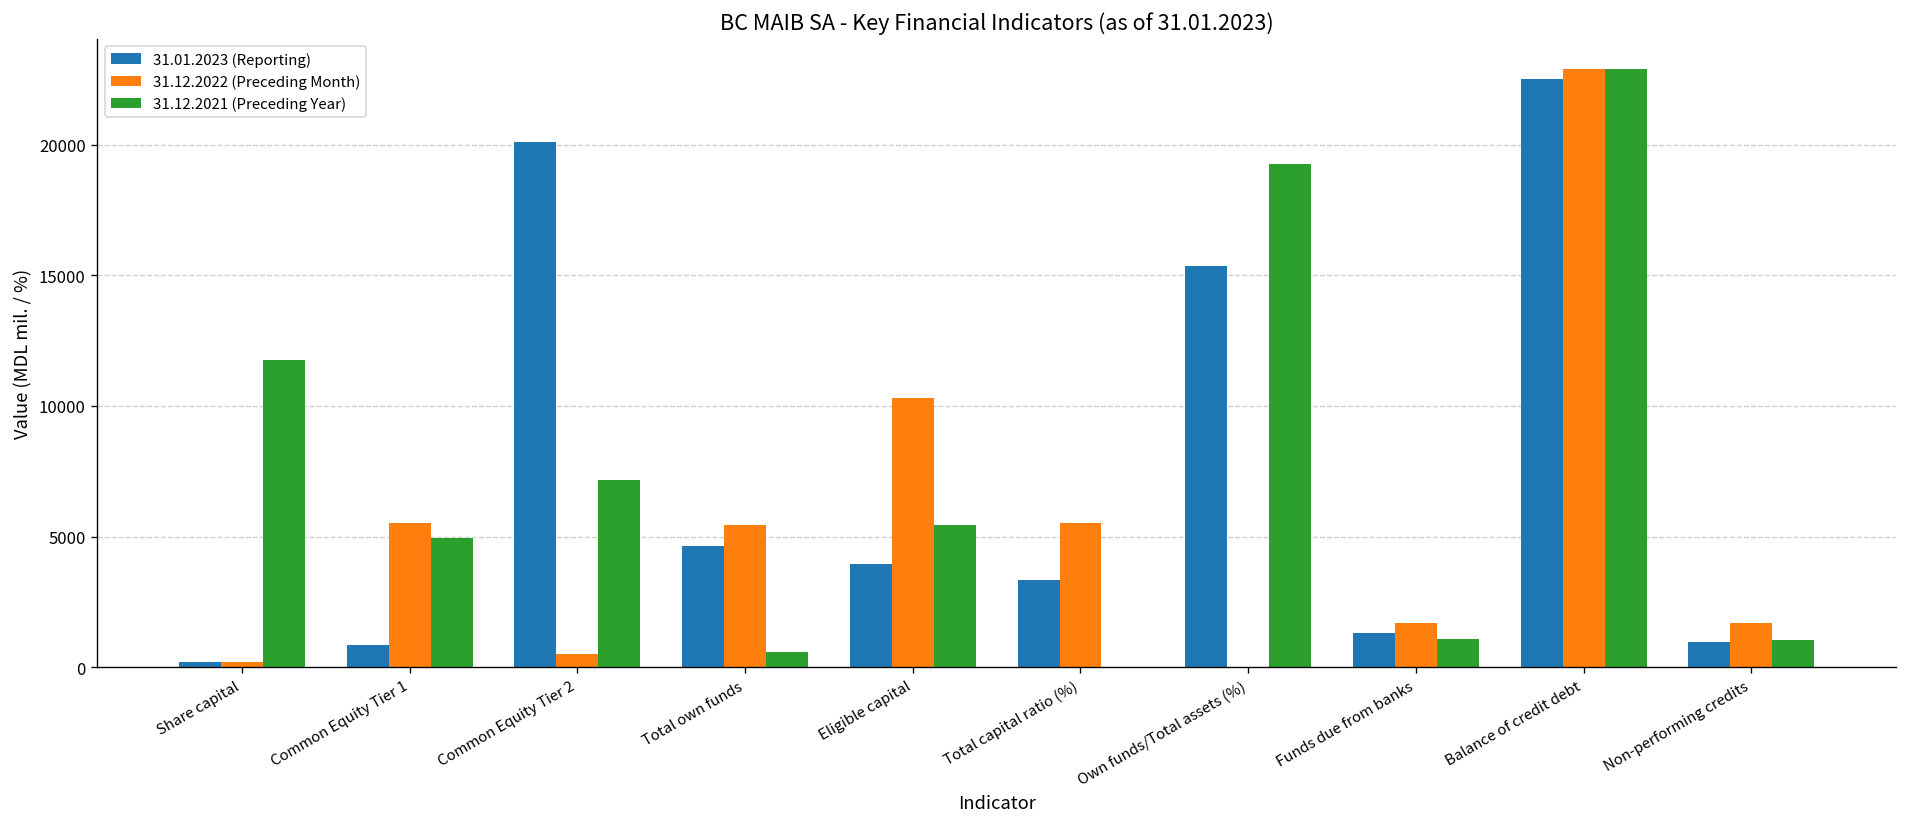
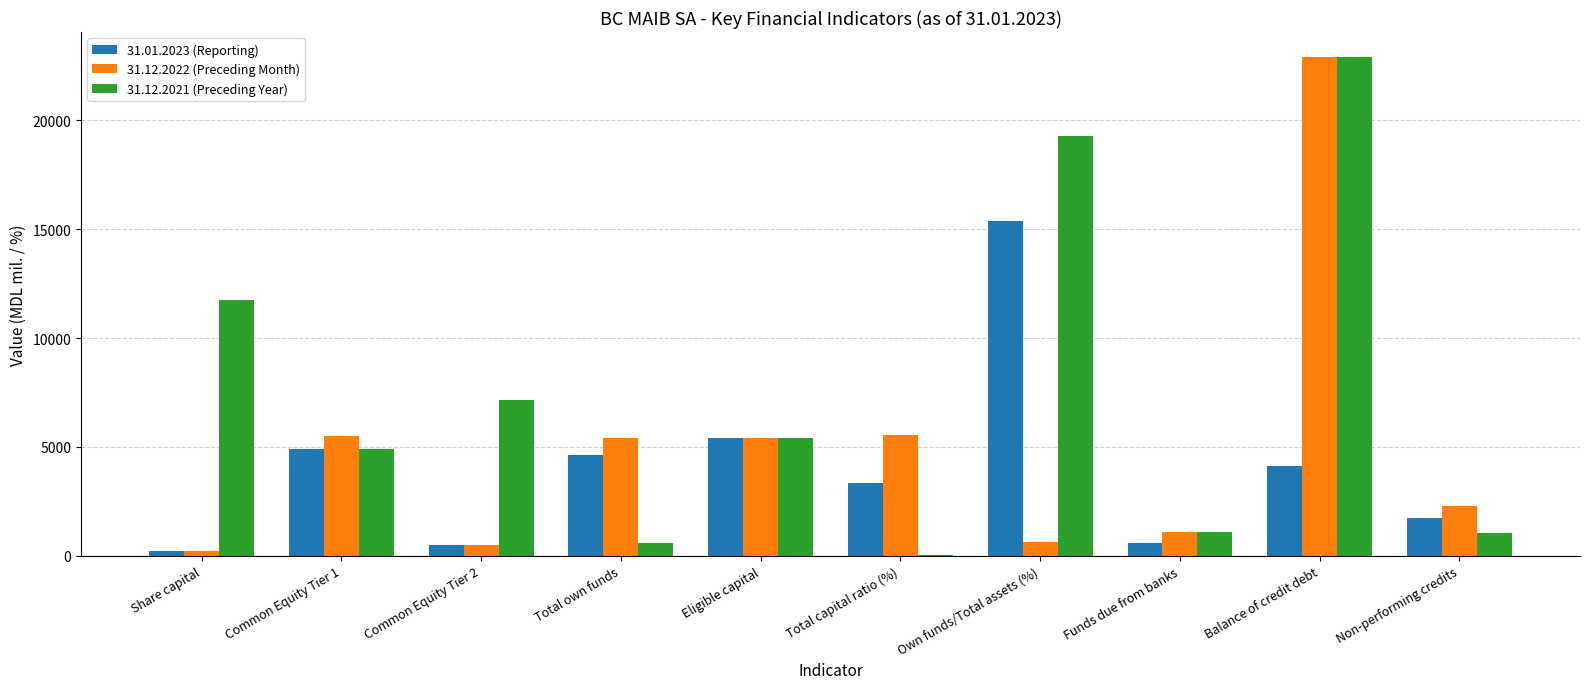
31.01.2023 (Reporting), Common Equity Tier 1: 900 -> 4900
31.01.2023 (Reporting), Common Equity Tier 2: 20100 -> 500
31.01.2023 (Reporting), Eligible capital: 3900 -> 5400
31.12.2022 (Preceding Month), Eligible capital: 10300 -> 5400
31.12.2022 (Preceding Month), Own funds/Total assets (%): 0 -> 600
31.01.2023 (Reporting), Funds due from banks: 1300 -> 600
31.12.2022 (Preceding Month), Funds due from banks: 1700 -> 1100
31.01.2023 (Reporting), Balance of credit debt: 22500 -> 4100
31.01.2023 (Reporting), Non-performing credits: 1000 -> 1700
31.12.2022 (Preceding Month), Non-performing credits: 1700 -> 2300
